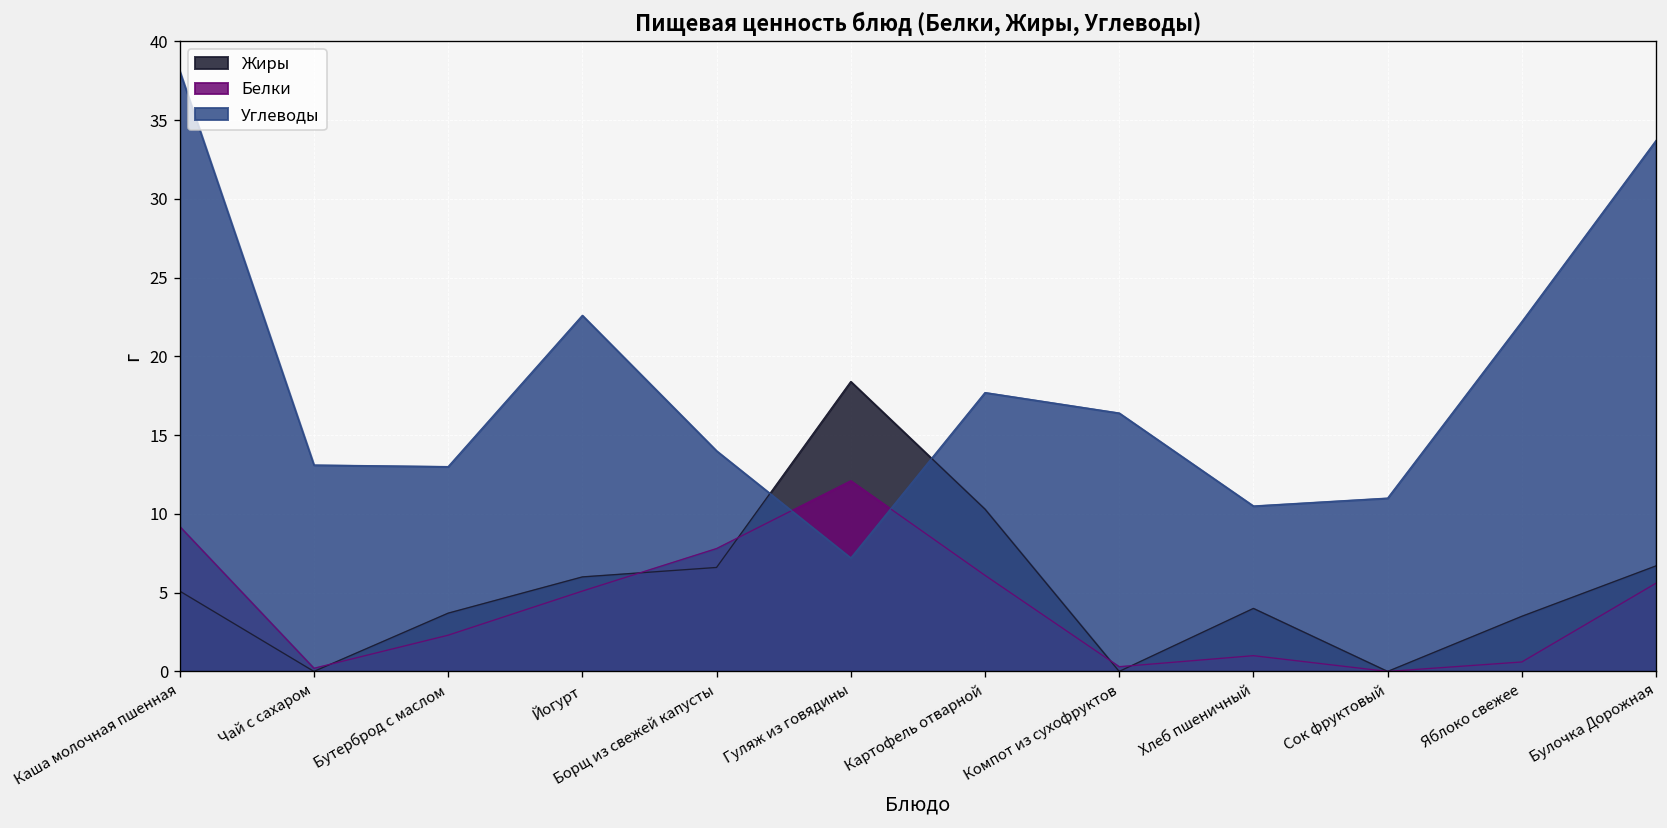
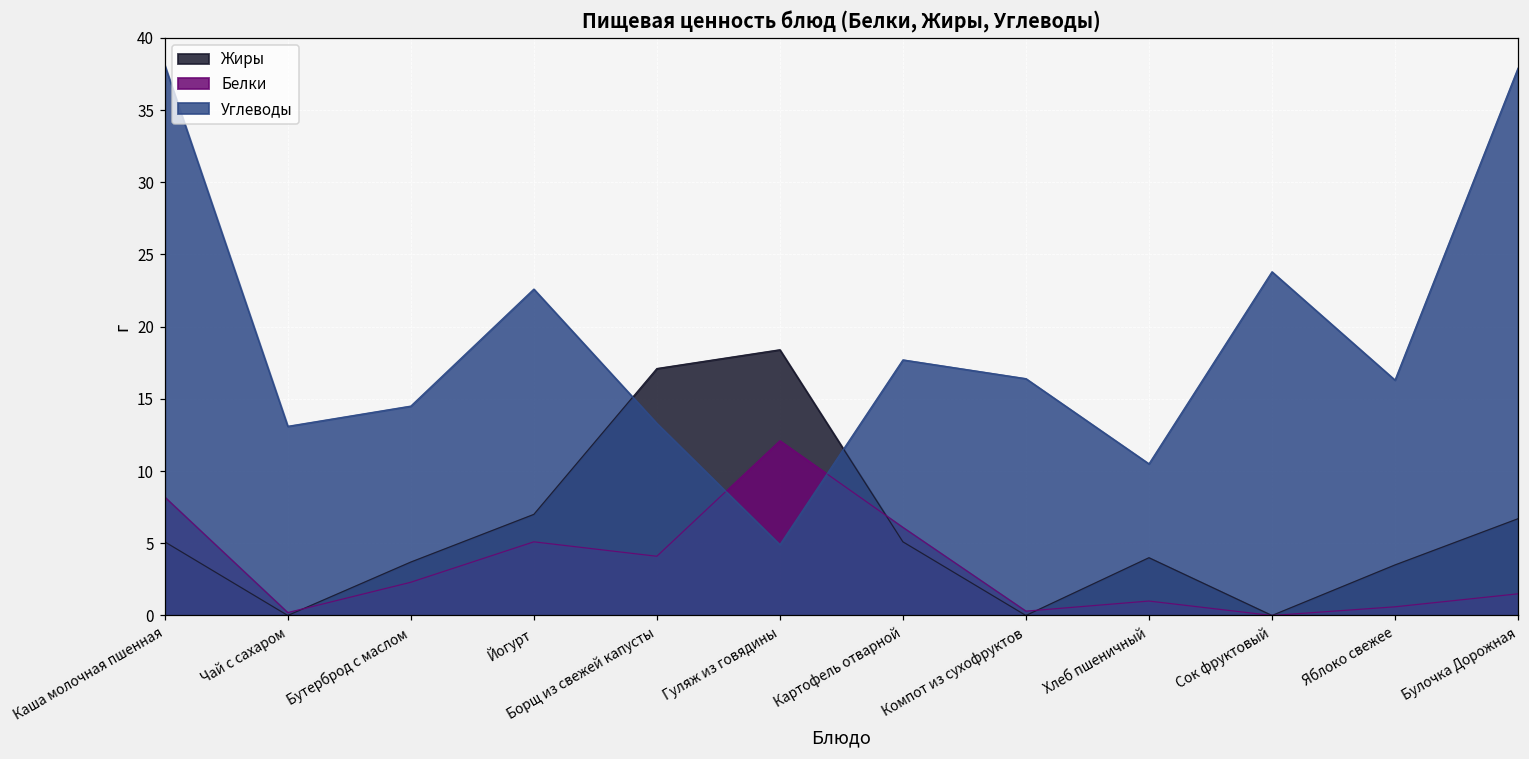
Белки, Каша молочная пшенная: 9.2 -> 8.2
Углеводы, Бутерброд с маслом: 13.0 -> 14.5
Жиры, Йогурт: 6 -> 7
Жиры, Борщ из свежей капусты: 6.6 -> 17.1
Белки, Борщ из свежей капусты: 7.8 -> 4.1
Углеводы, Борщ из свежей капусты: 14.0 -> 13.3
Углеводы, Гуляж из говядины: 7.2 -> 4.9
Жиры, Картофель отварной: 10.3 -> 5.1
Углеводы, Сок фруктовый: 11.0 -> 23.8
Углеводы, Яблоко свежее: 22.2 -> 16.3
Белки, Булочка Дорожная: 5.6 -> 1.5
Углеводы, Булочка Дорожная: 33.7 -> 37.9
